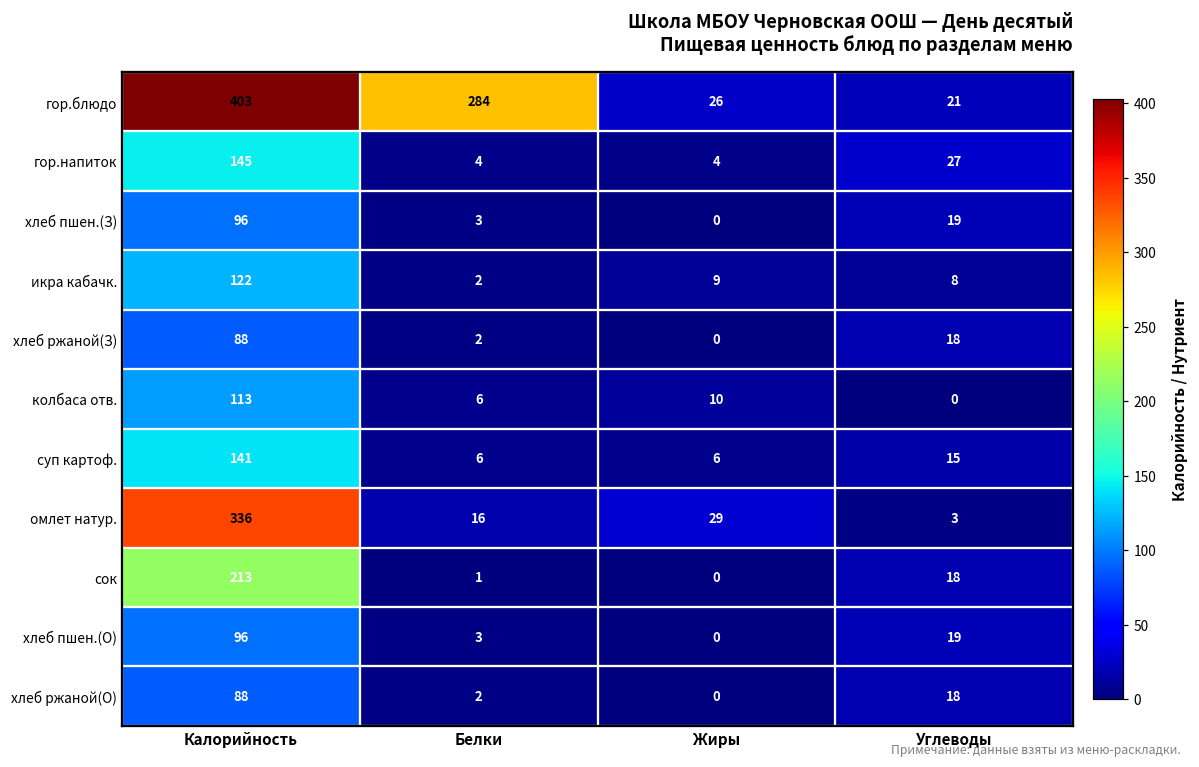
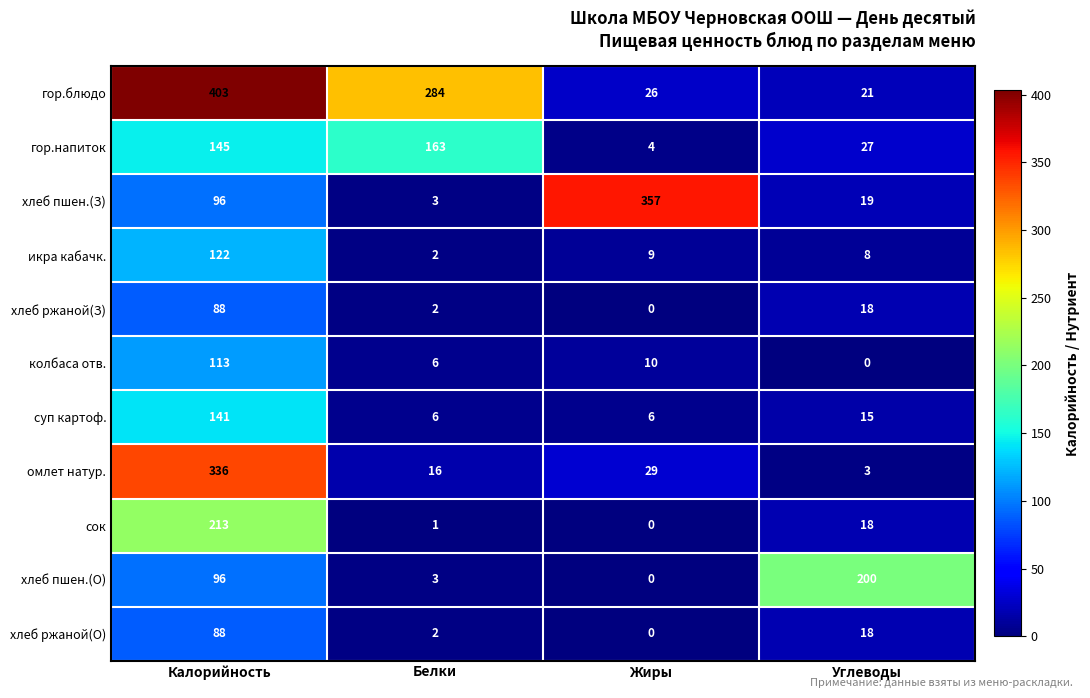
гор.напиток, Белки: 4 -> 163
хлеб пшен.(З), Жиры: 0 -> 357
хлеб пшен.(О), Углеводы: 19 -> 200
